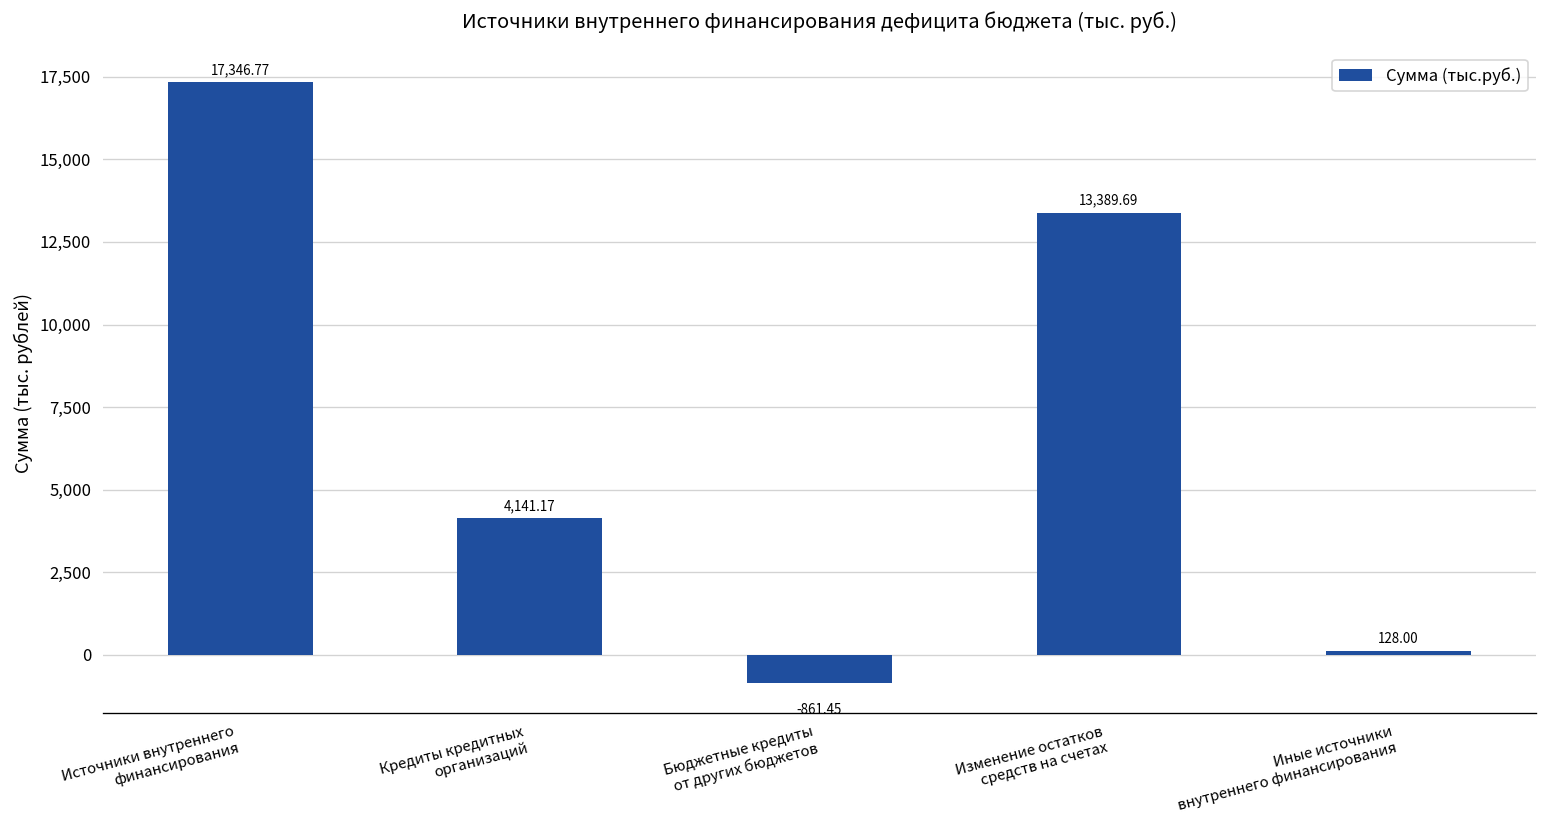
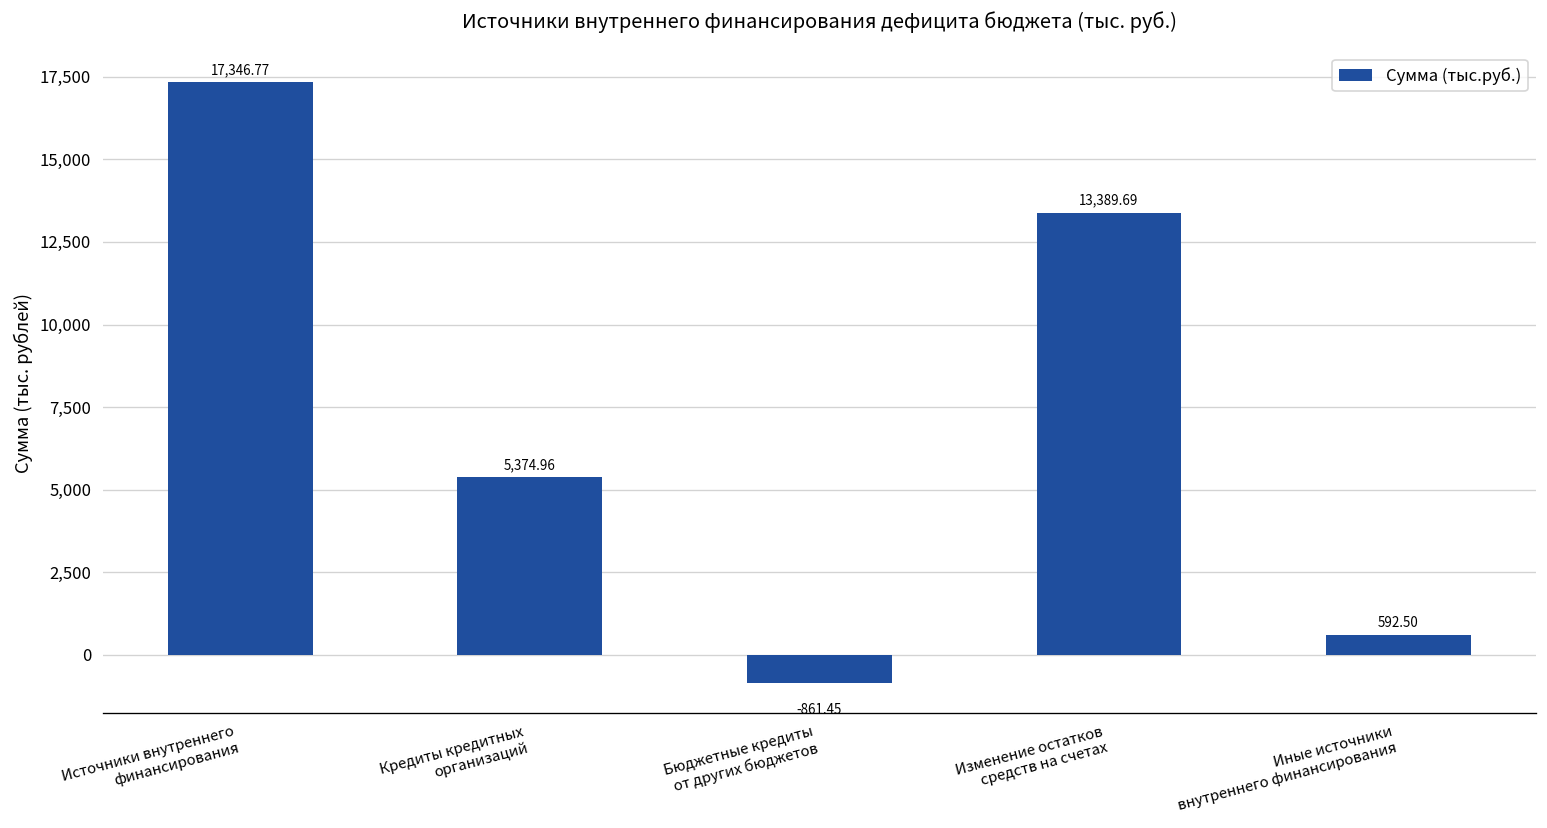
Кредиты кредитных организаций: 4,141.17 -> 5,374.96
Иные источники внутреннего финансирования: 128.00 -> 592.50
